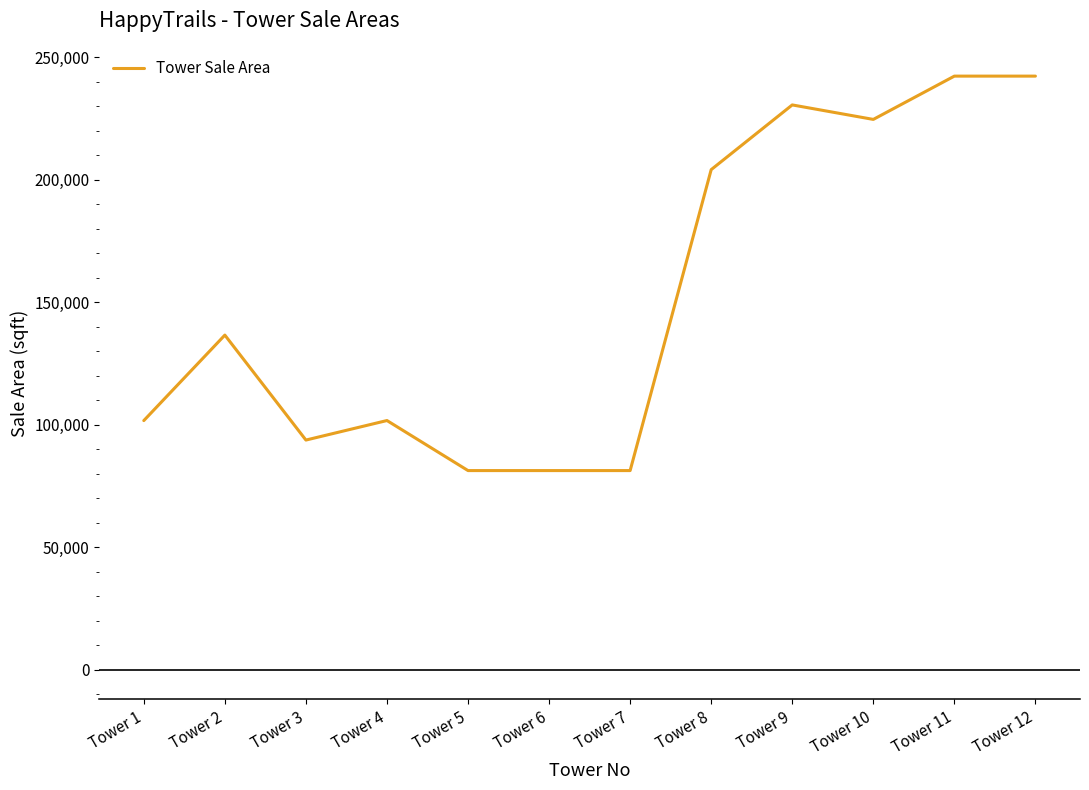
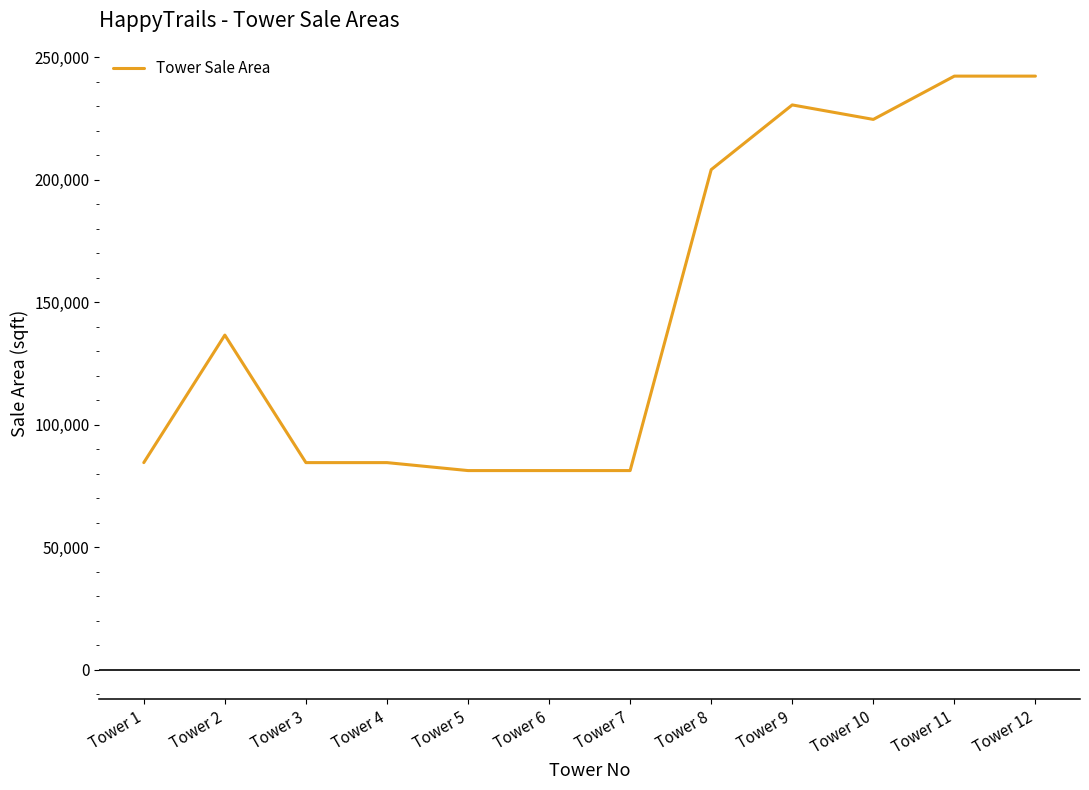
Tower 1: 102,000 -> 85,000
Tower 3: 94,000 -> 85,000
Tower 4: 102,000 -> 85,000
